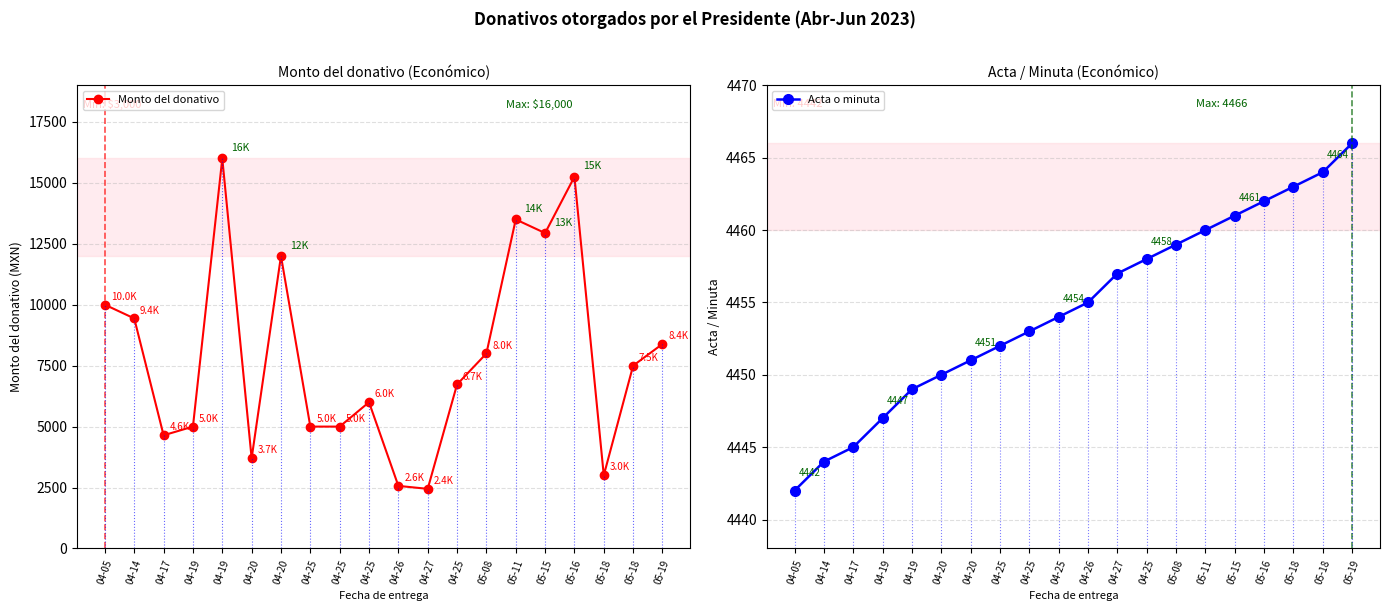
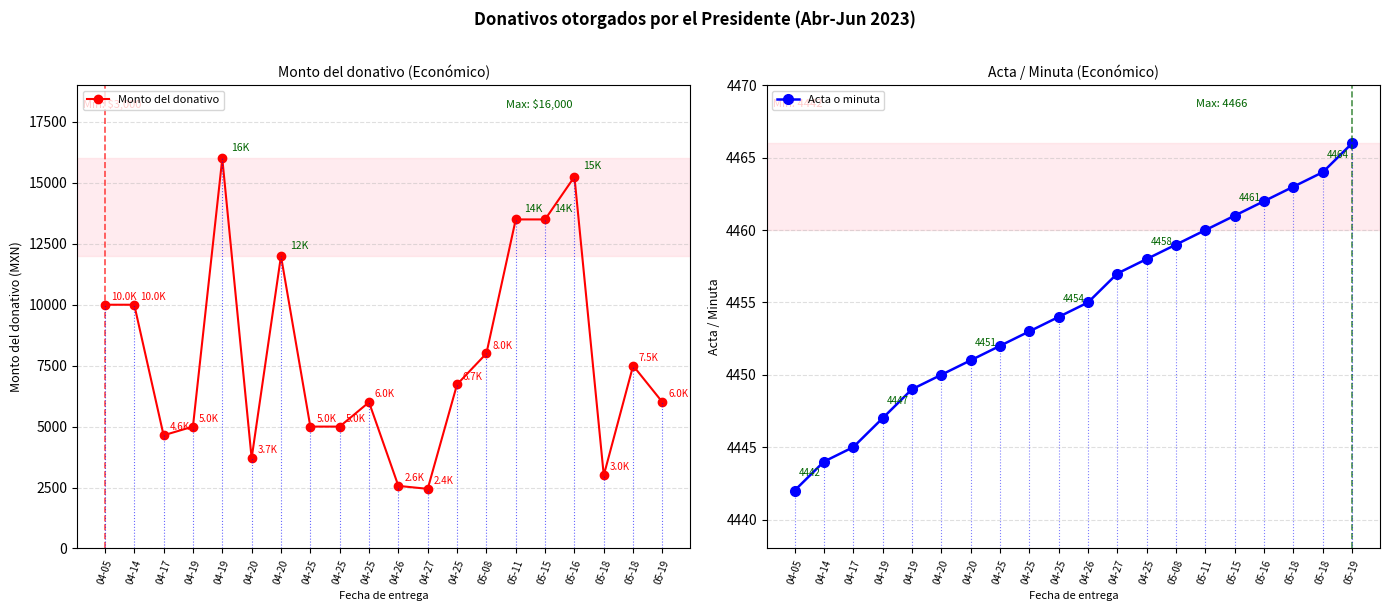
Monto del donativo (Económico), Monto del donativo, 04-14: 9.4K -> 10.0K
Monto del donativo (Económico), Monto del donativo, 05-15: 13K -> 14K
Monto del donativo (Económico), Monto del donativo, 05-19: 8.4K -> 6.0K
